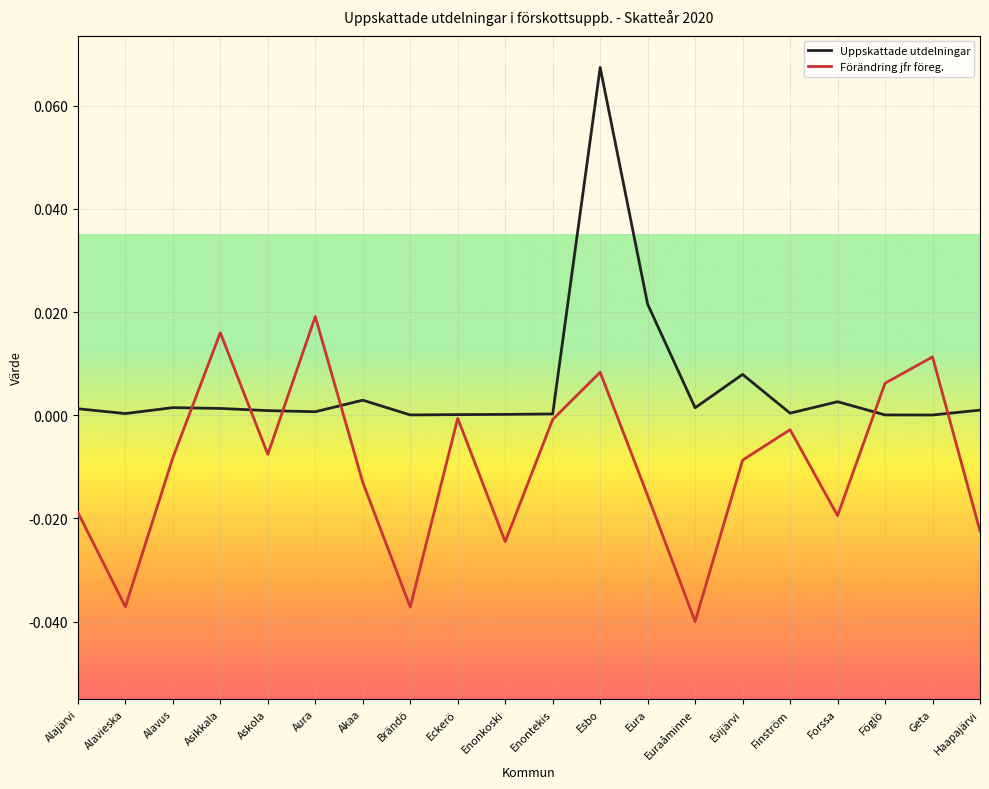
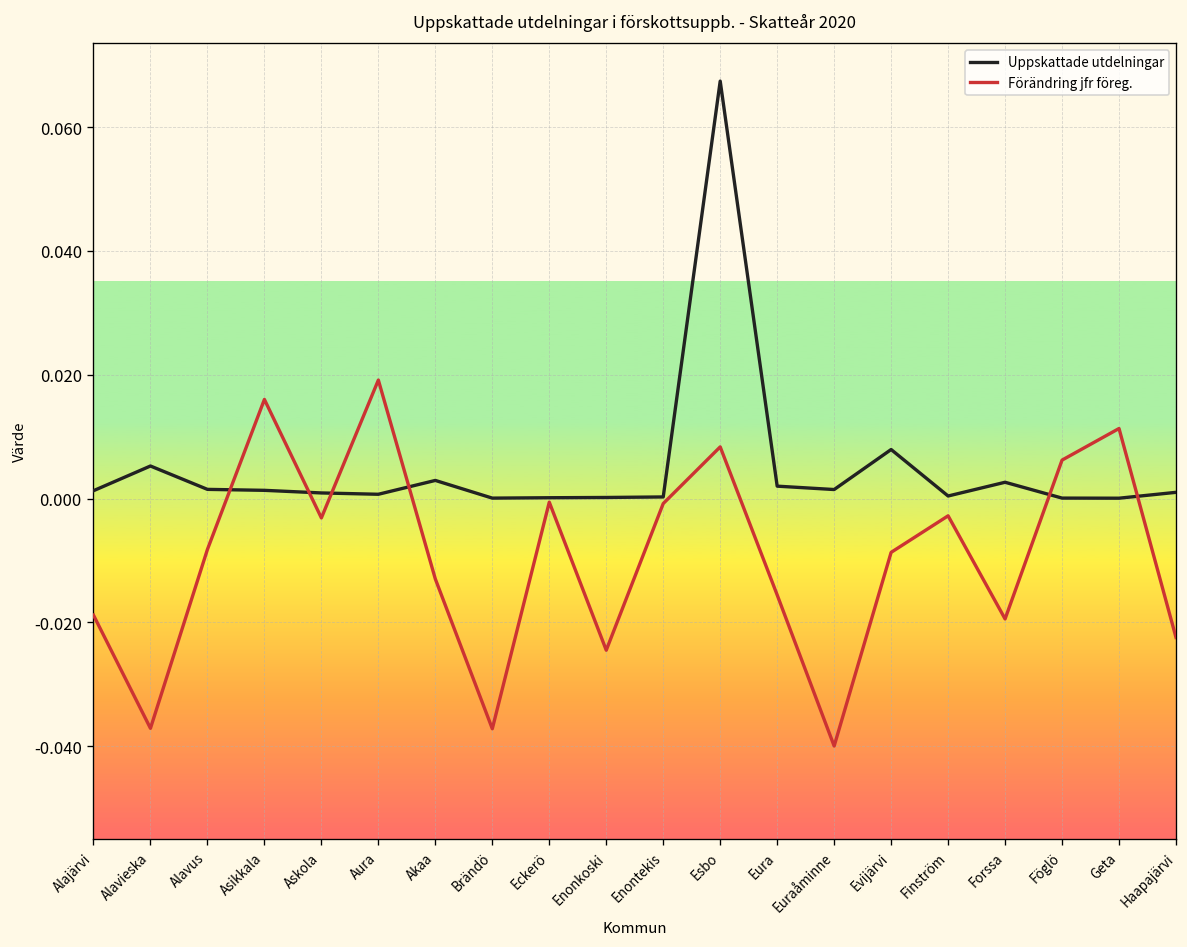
Uppskattade utdelningar, Alavieska: 0.000 -> 0.005
Förändring jfr föreg., Askola: -0.008 -> -0.003
Uppskattade utdelningar, Eura: 0.022 -> 0.002
